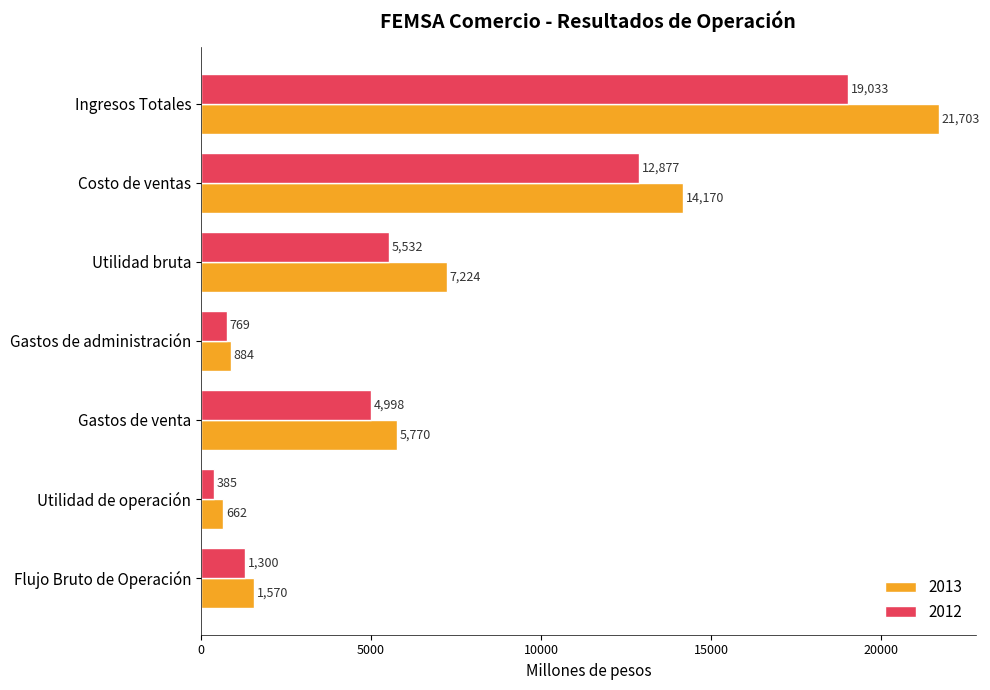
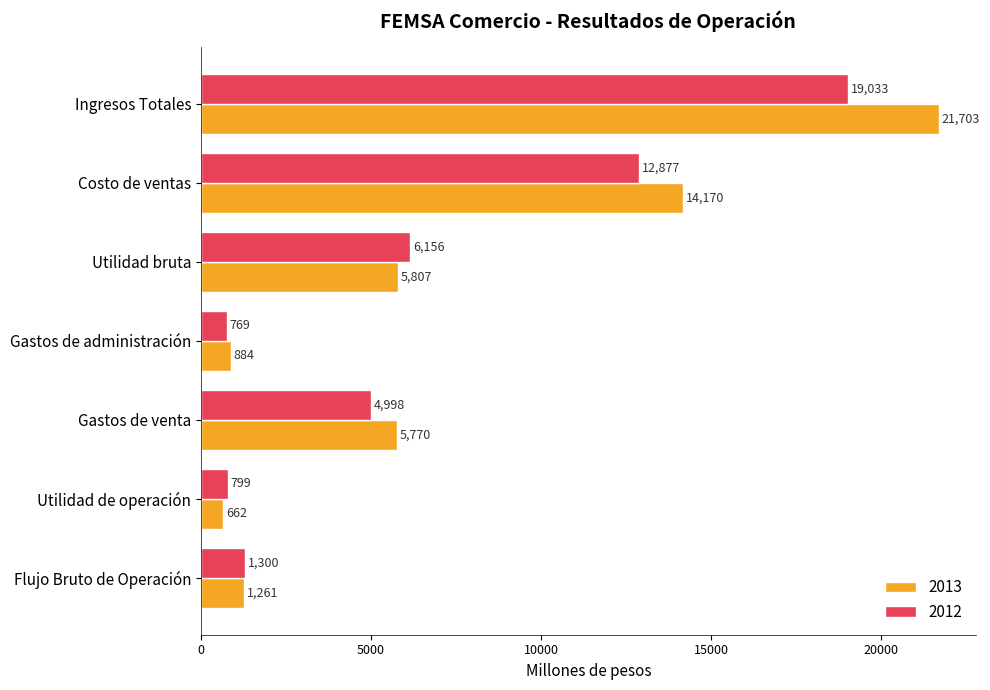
2012, Utilidad bruta: 5,532 -> 6,156
2013, Utilidad bruta: 7,224 -> 5,807
2012, Utilidad de operación: 385 -> 799
2013, Flujo Bruto de Operación: 1,570 -> 1,261
